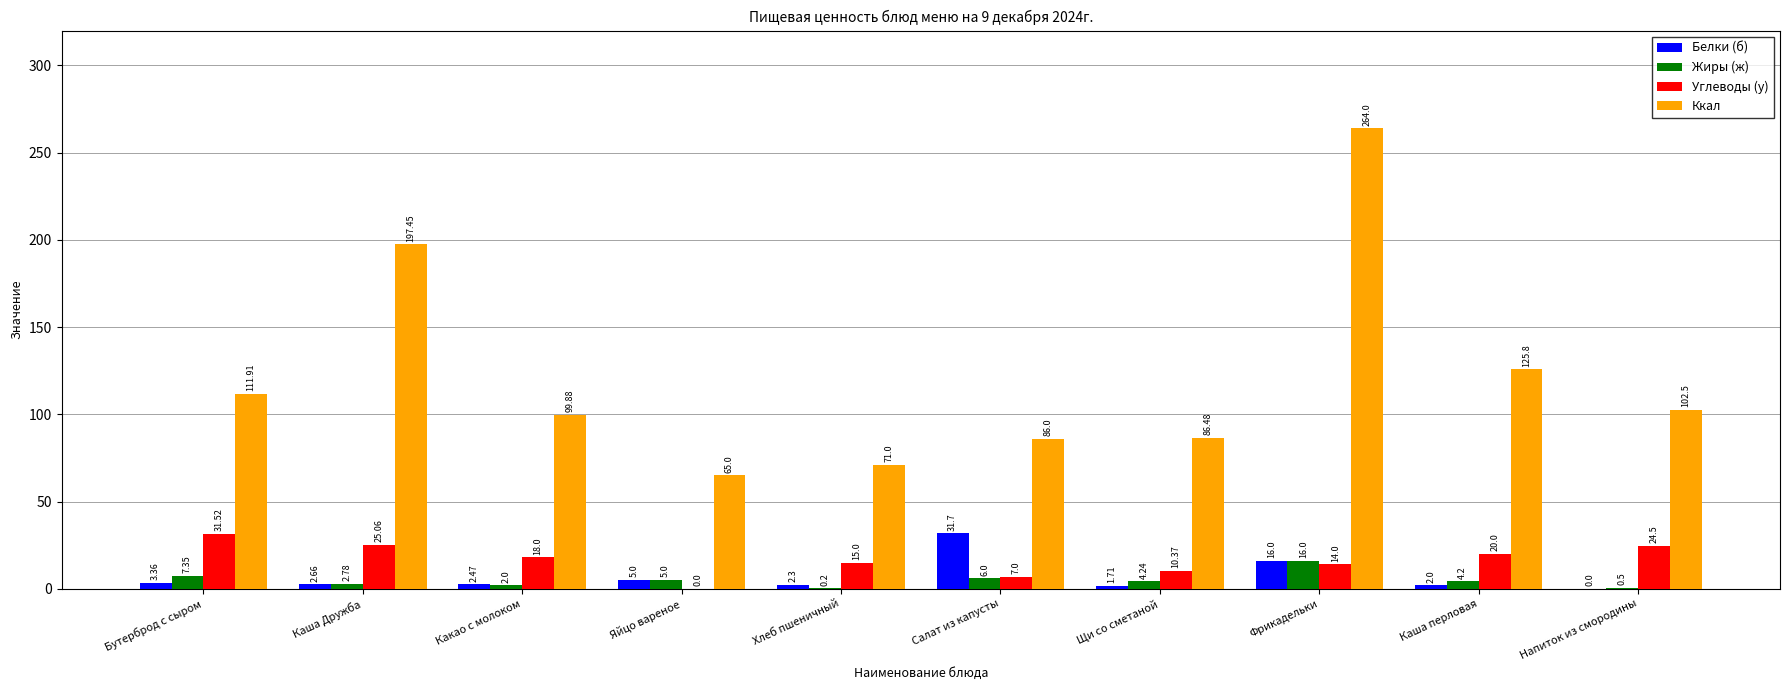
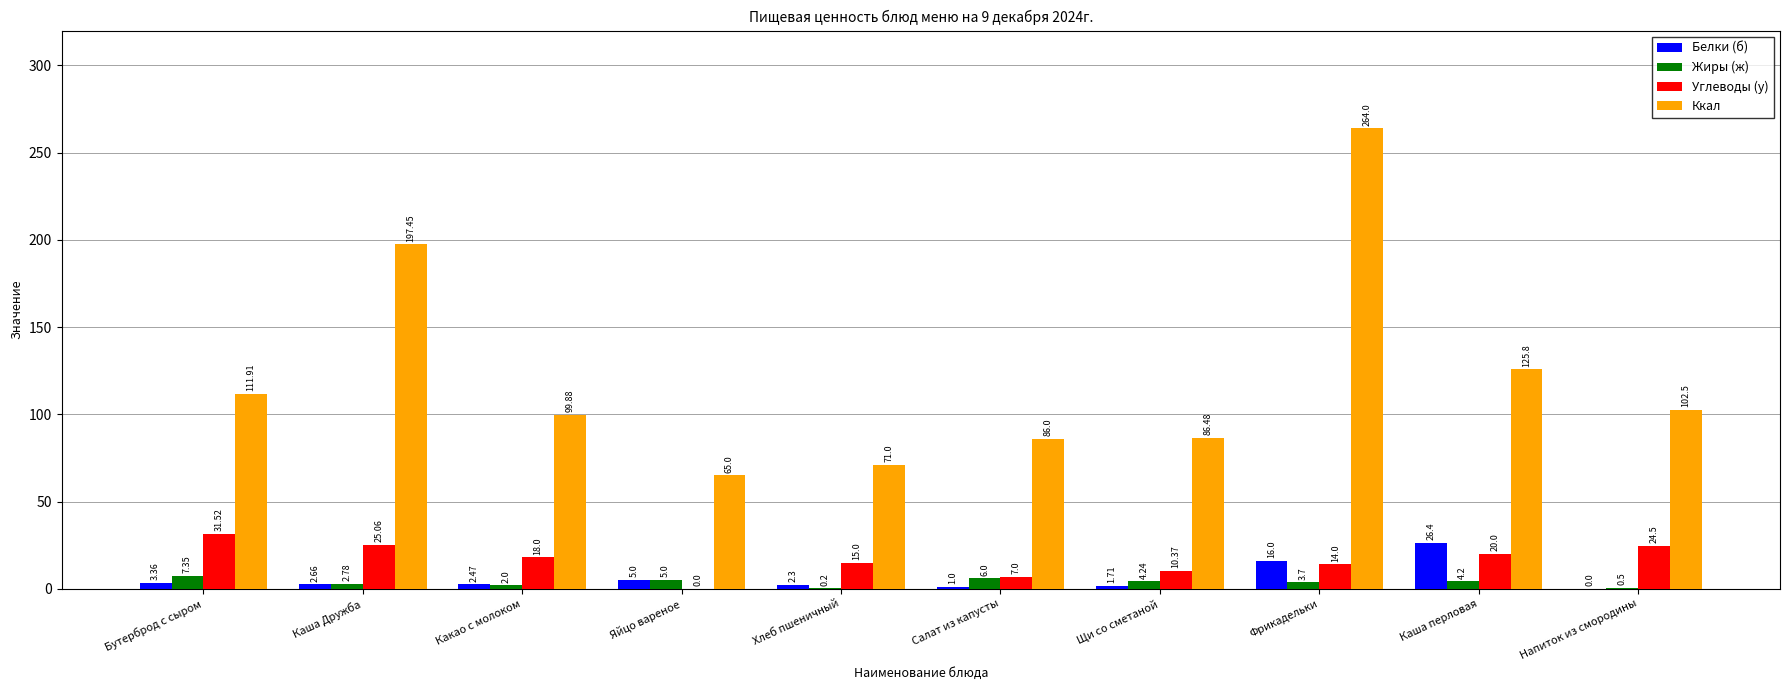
Белки (б), Салат из капусты: 31.7 -> 1.0
Жиры (ж), Фрикадельки: 16.0 -> 3.7
Белки (б), Каша перловая: 2.0 -> 26.4
